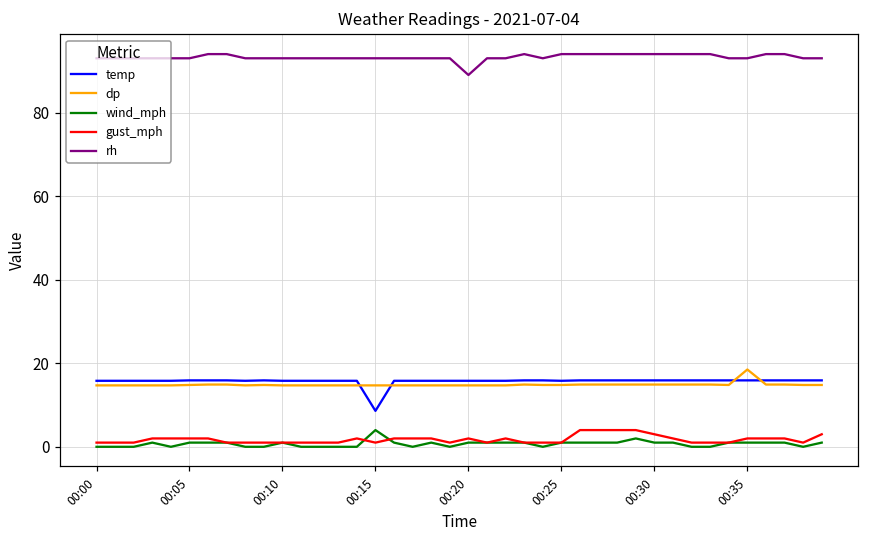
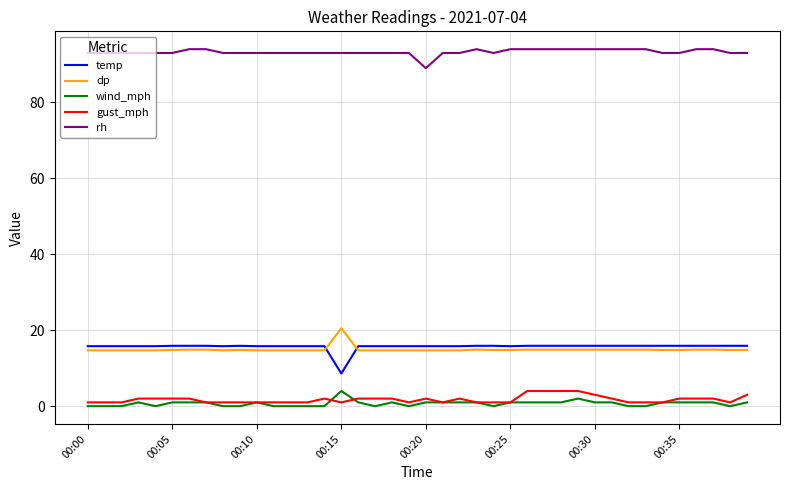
dp, 00:15: 15 -> 21
dp, 00:35: 19 -> 15
